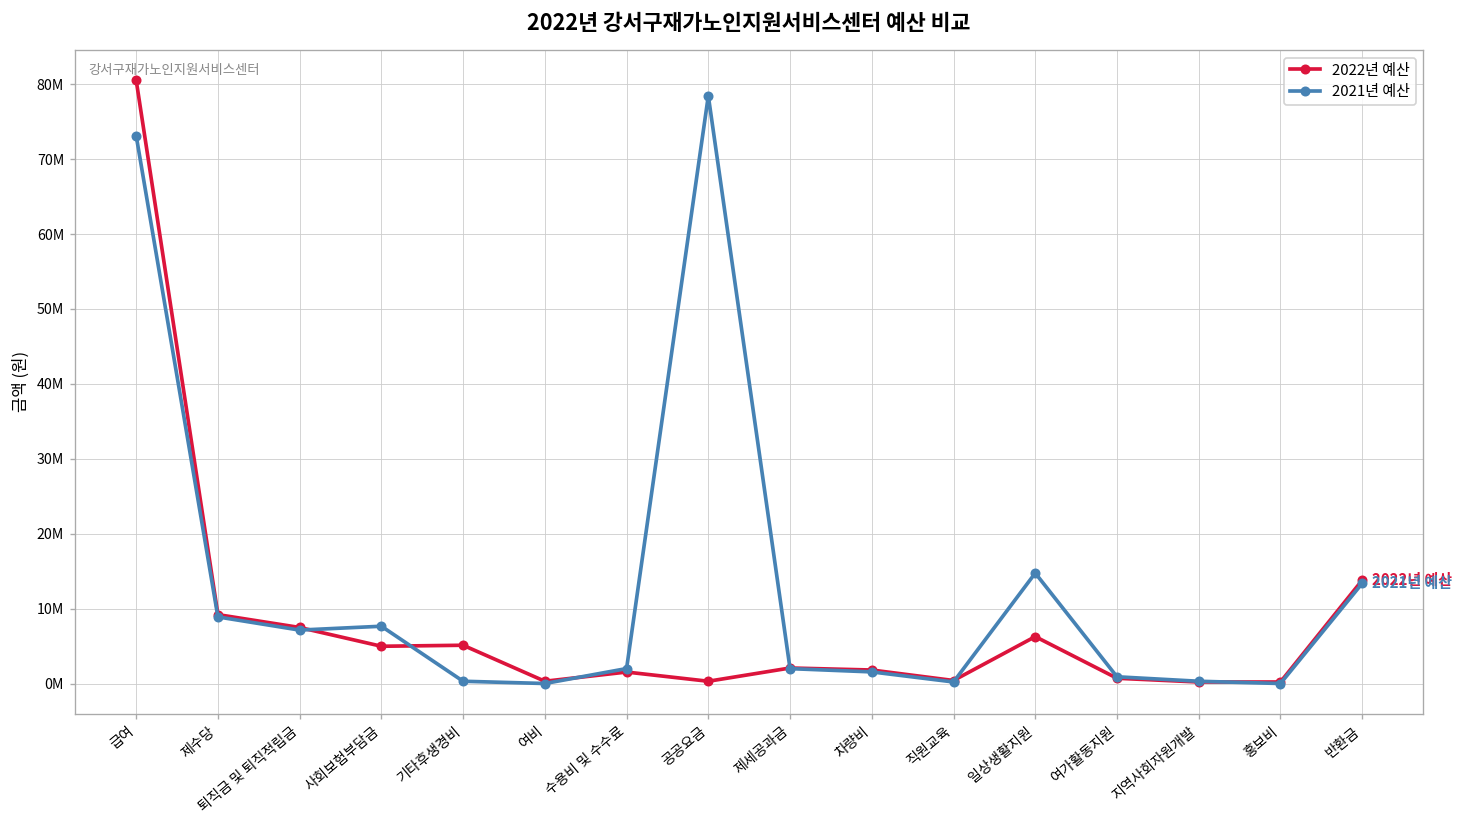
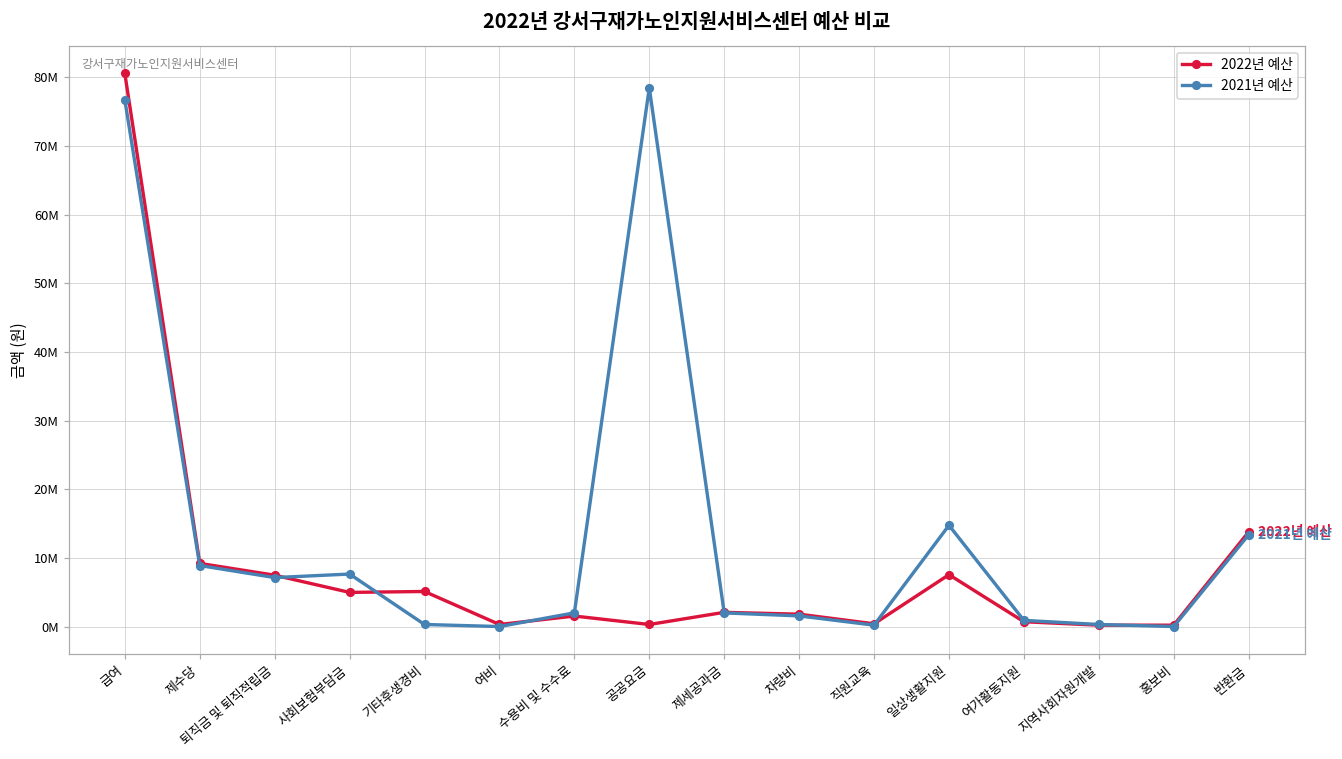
2021년 예산, 급여: 73000000 -> 77000000
2022년 예산, 일상생활지원: 6000000 -> 8000000
